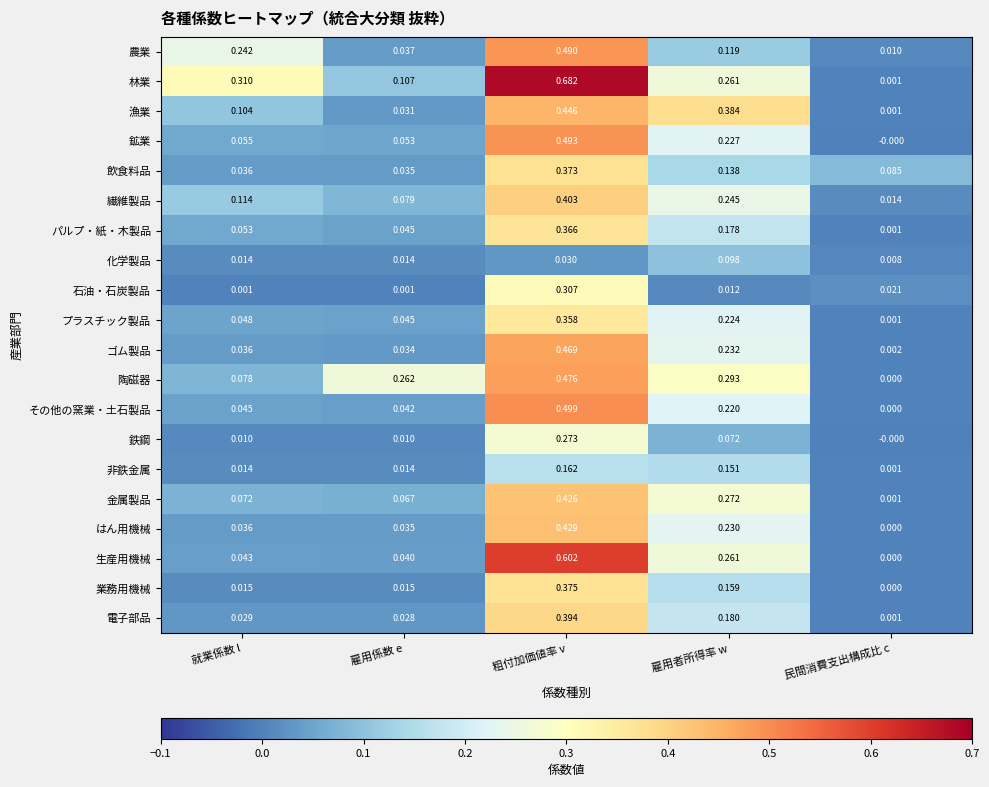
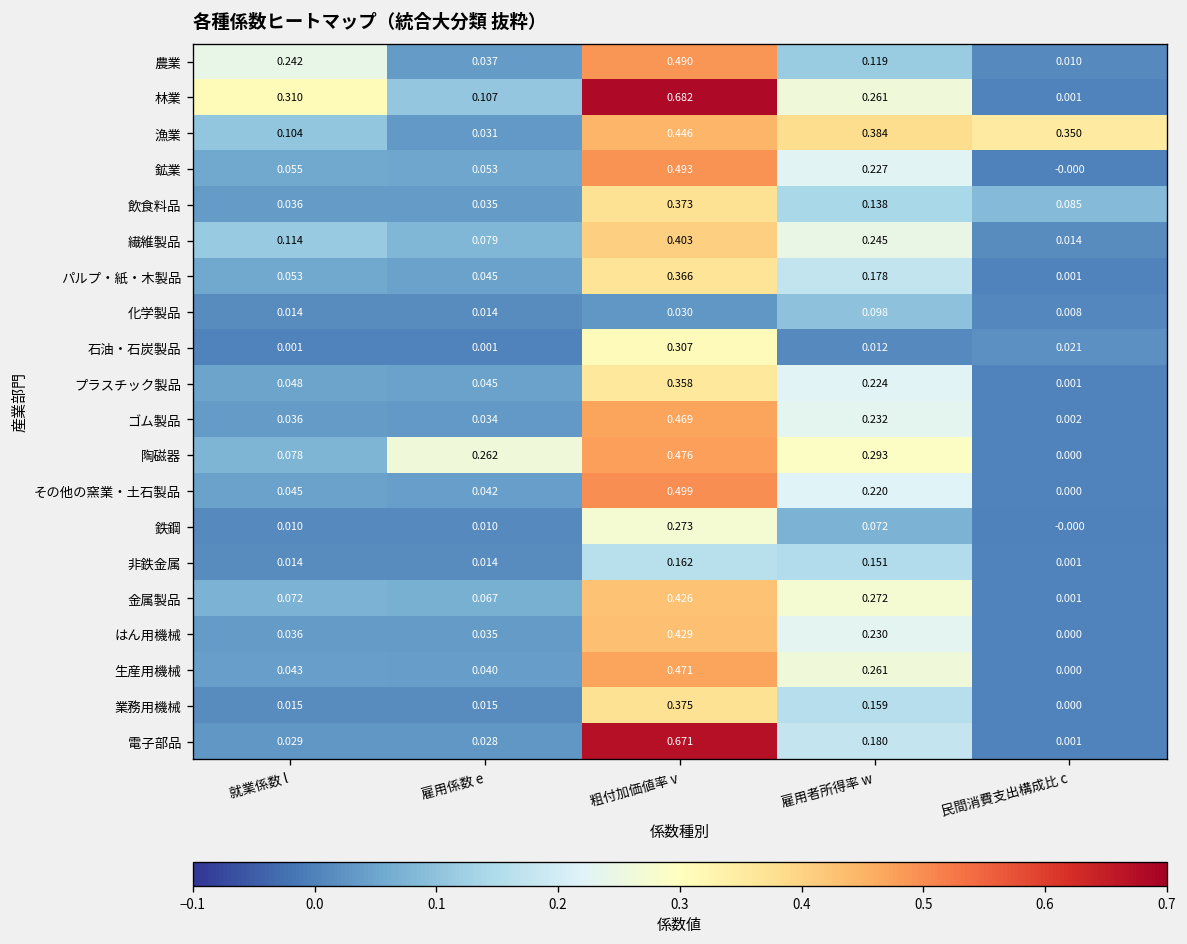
漁業, 民間消費支出構成比 c: 0.001 -> 0.350
生産用機械, 粗付加価値率 v: 0.602 -> 0.471
電子部品, 粗付加価値率 v: 0.394 -> 0.671
